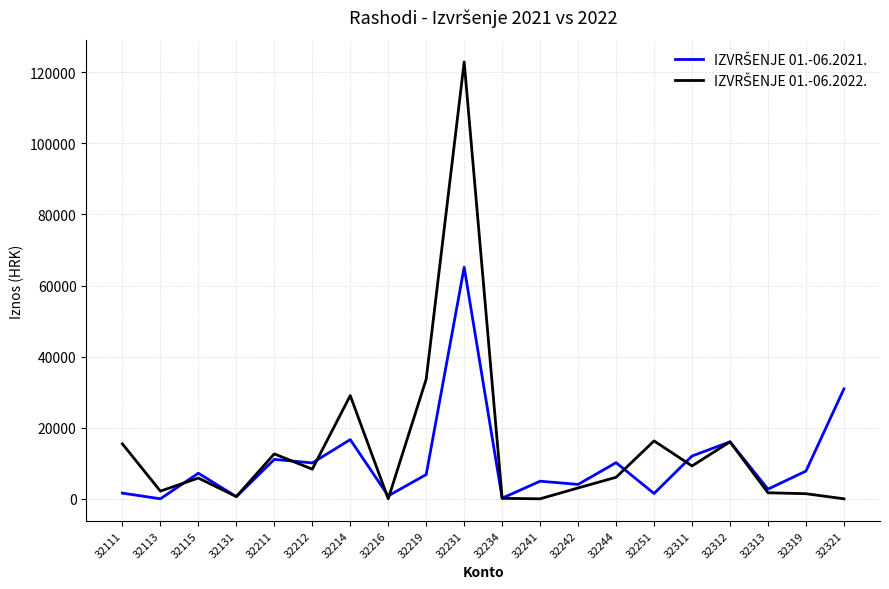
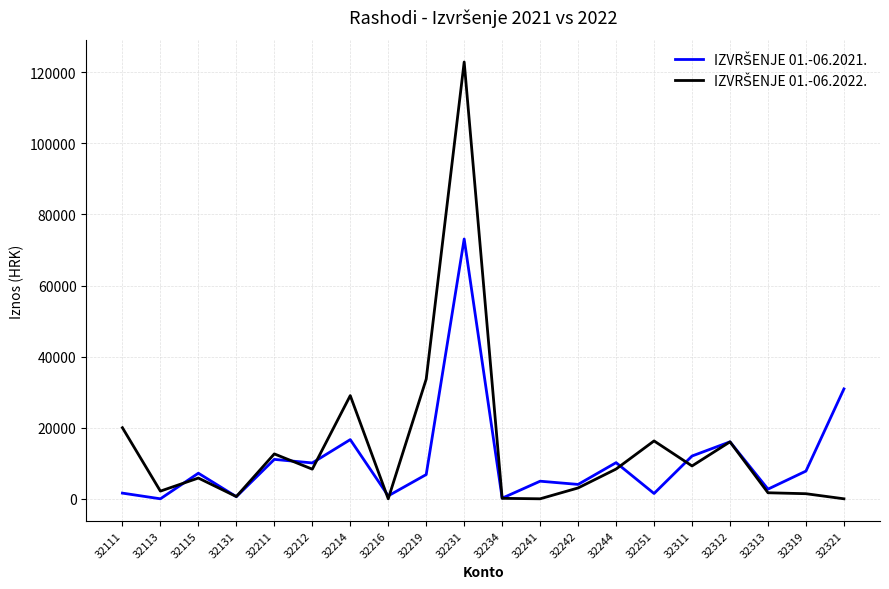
IZVRŠENJE 01.-06.2022., 32111: 15000 -> 20000
IZVRŠENJE 01.-06.2021., 32231: 65000 -> 73000
IZVRŠENJE 01.-06.2022., 32244: 6000 -> 8000
